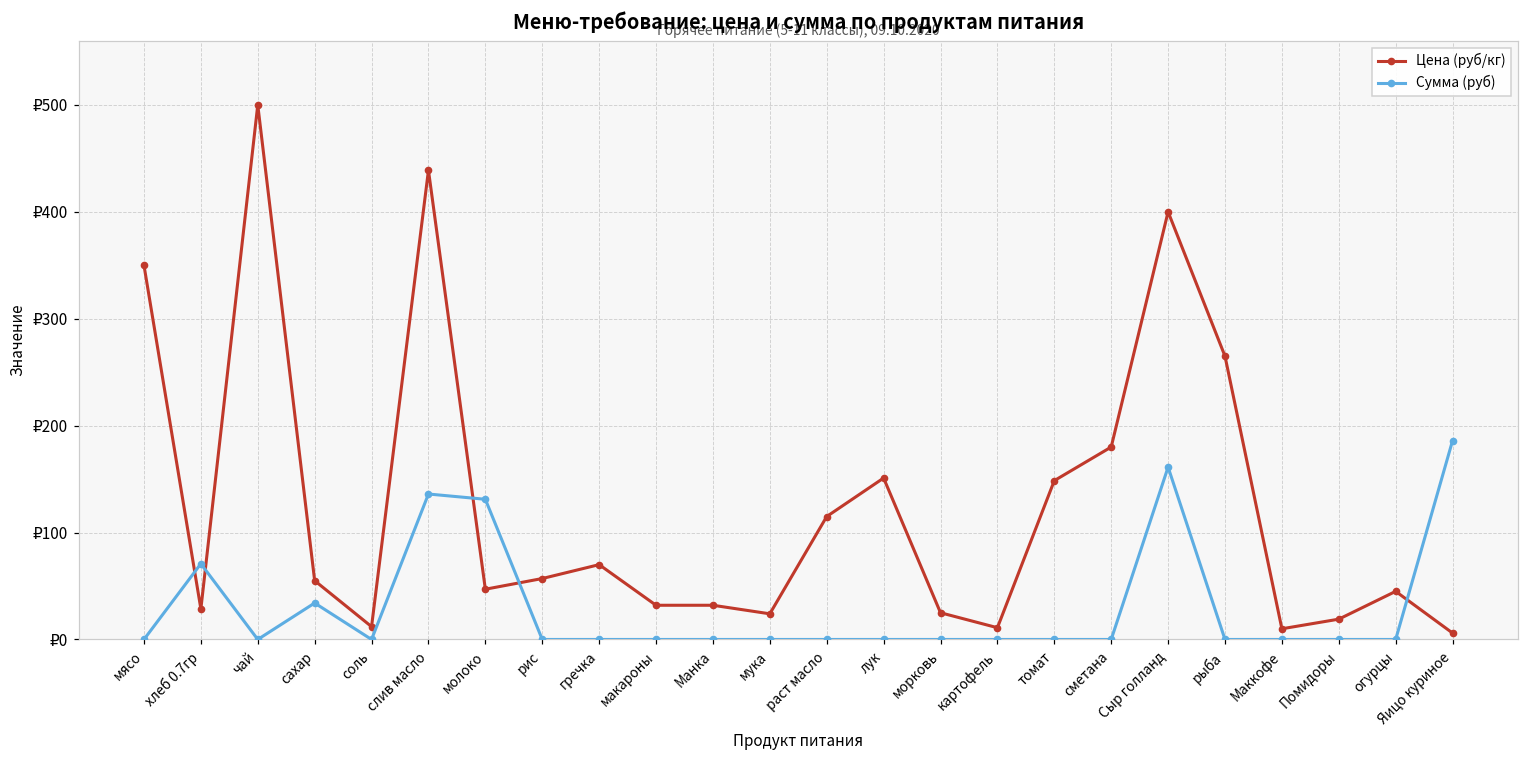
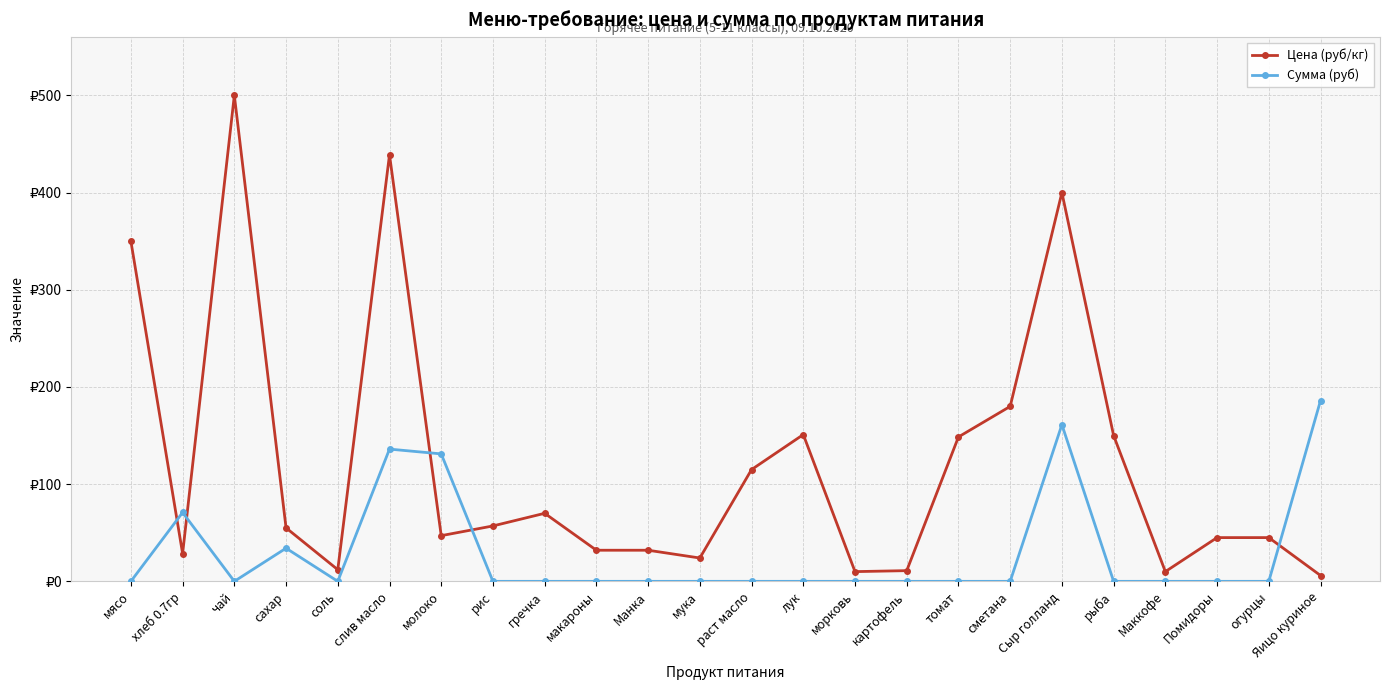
Цена (руб/кг), морковь: ₽30 -> ₽10
Цена (руб/кг), рыба: ₽270 -> ₽150
Цена (руб/кг), Помидоры: ₽20 -> ₽50
